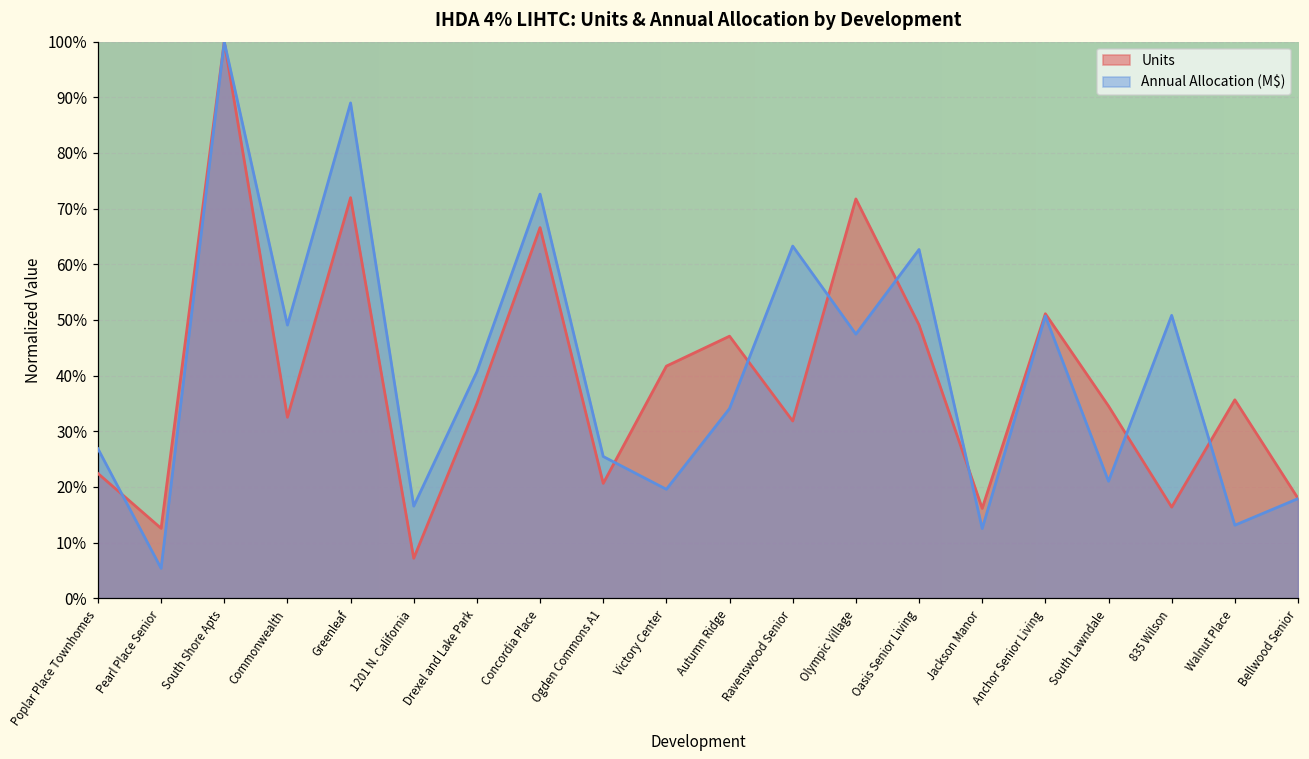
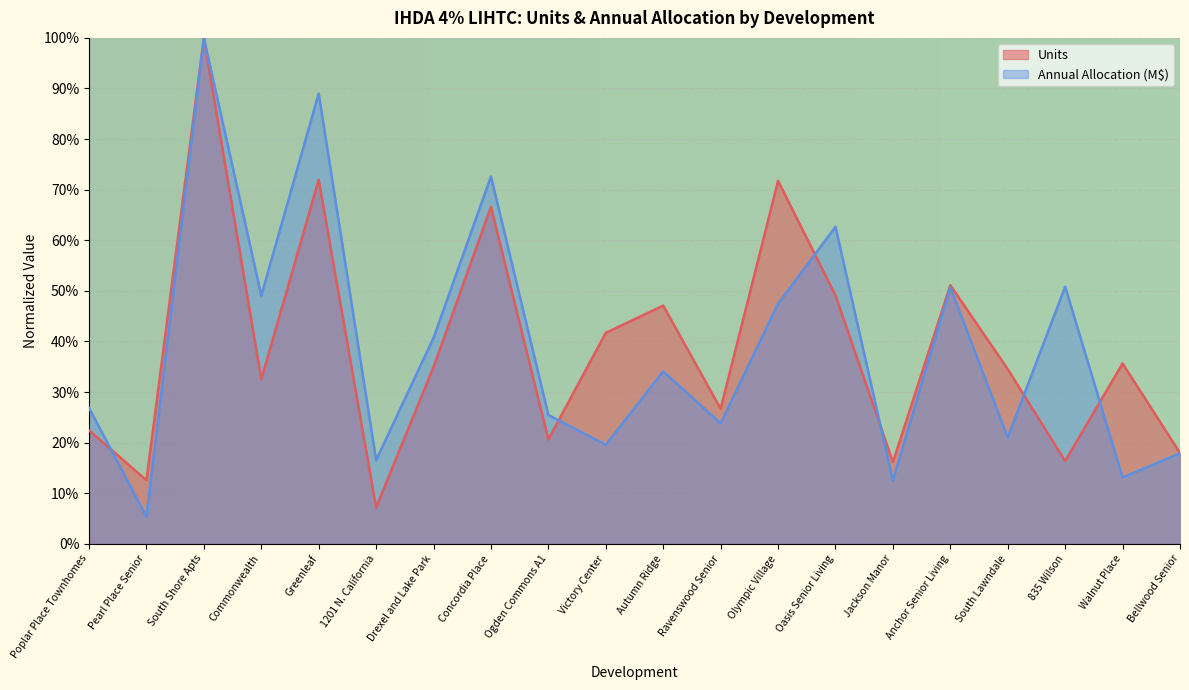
Units, Ravenswood Senior: 32% -> 27%
Annual Allocation (M$), Ravenswood Senior: 63% -> 24%
